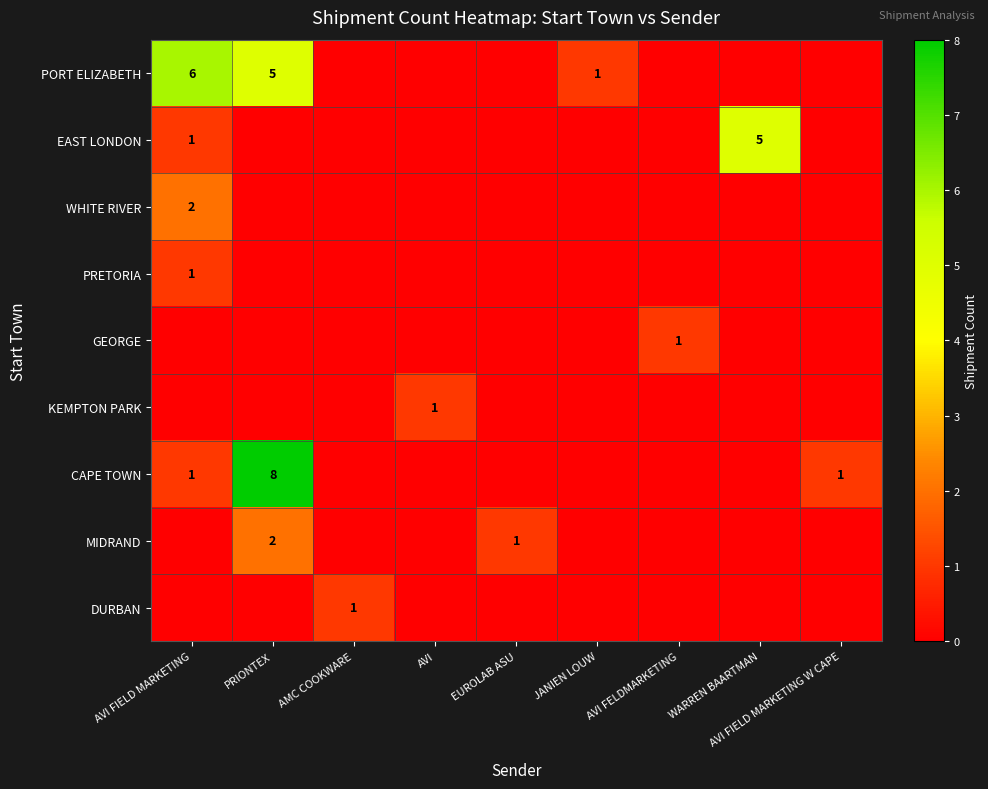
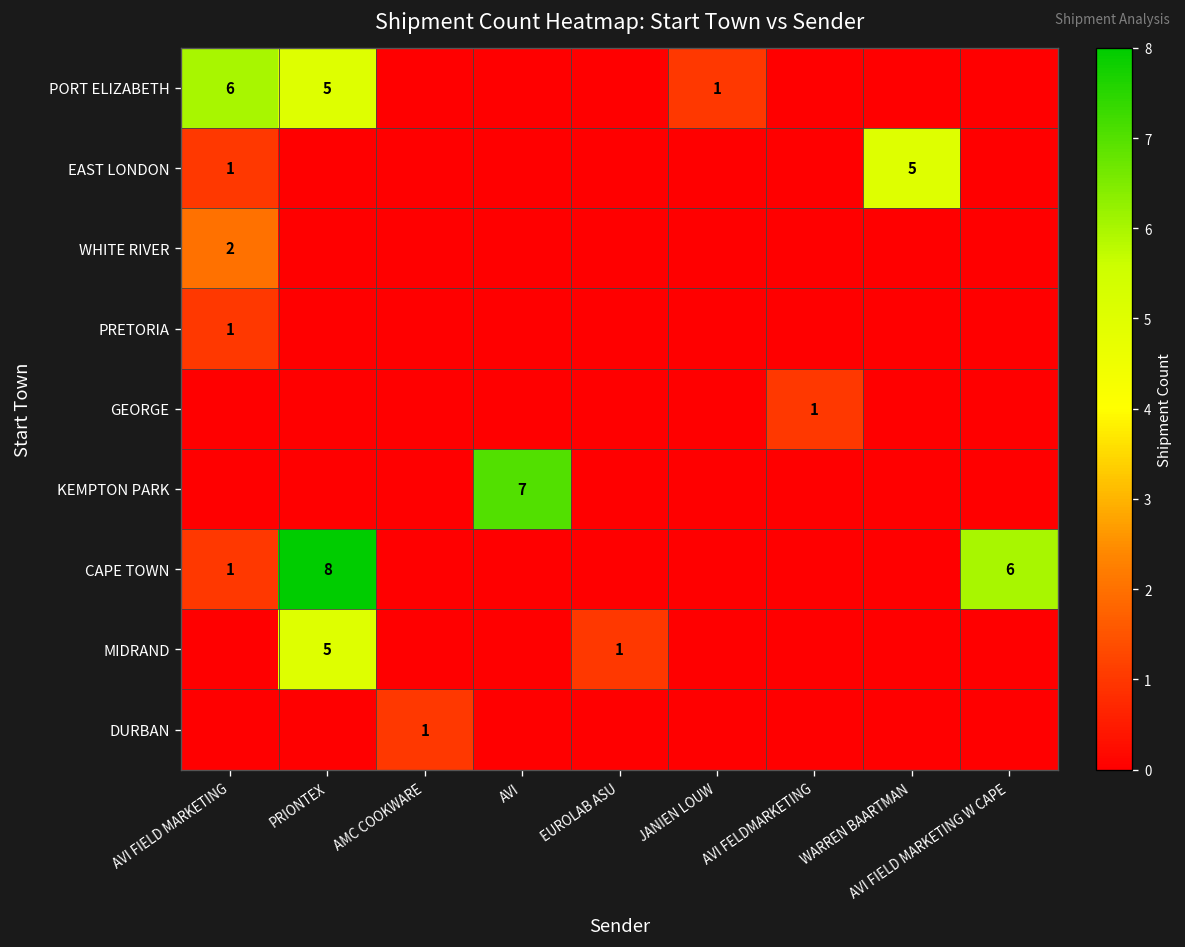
KEMPTON PARK, AVI: 1 -> 7
CAPE TOWN, AVI FIELD MARKETING W CAPE: 1 -> 6
MIDRAND, PRIONTEX: 2 -> 5
